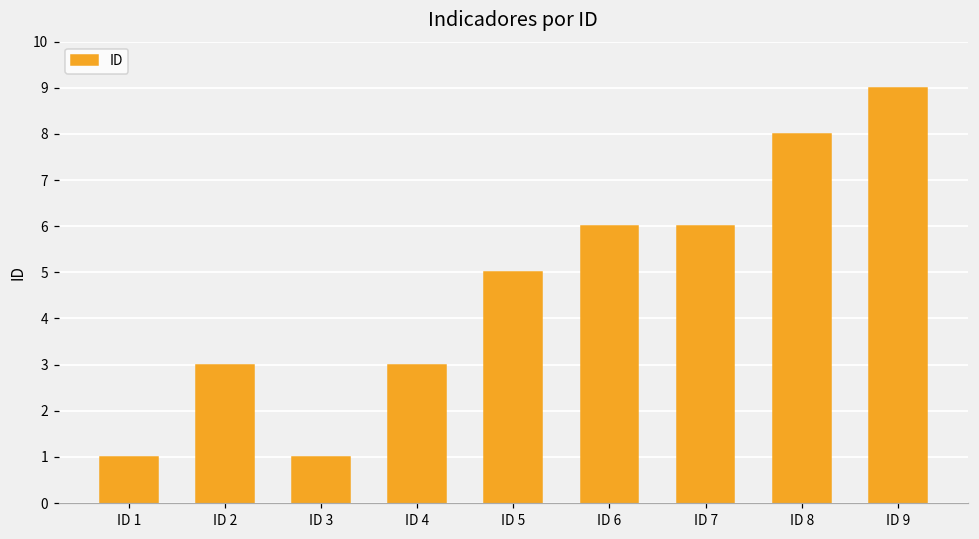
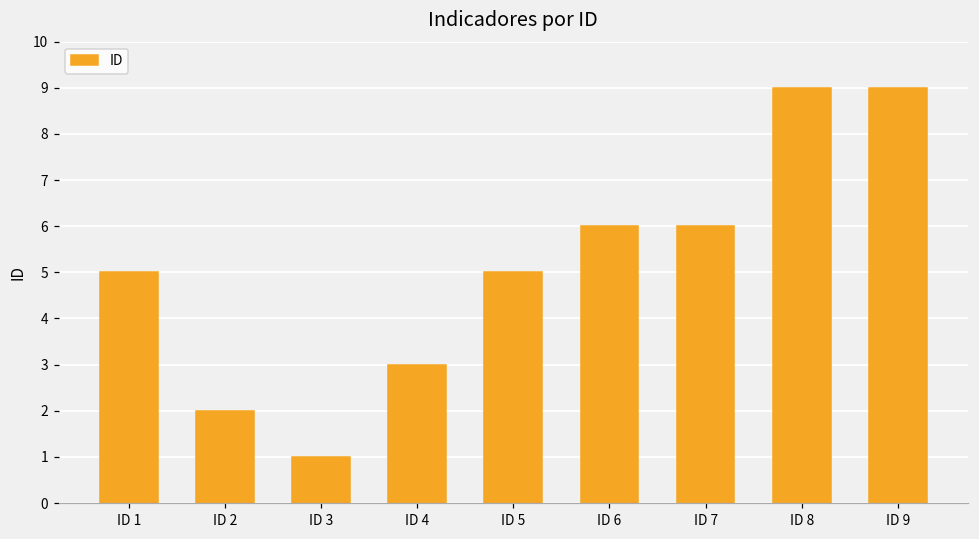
ID 1: 1 -> 5
ID 2: 3 -> 2
ID 8: 8 -> 9
